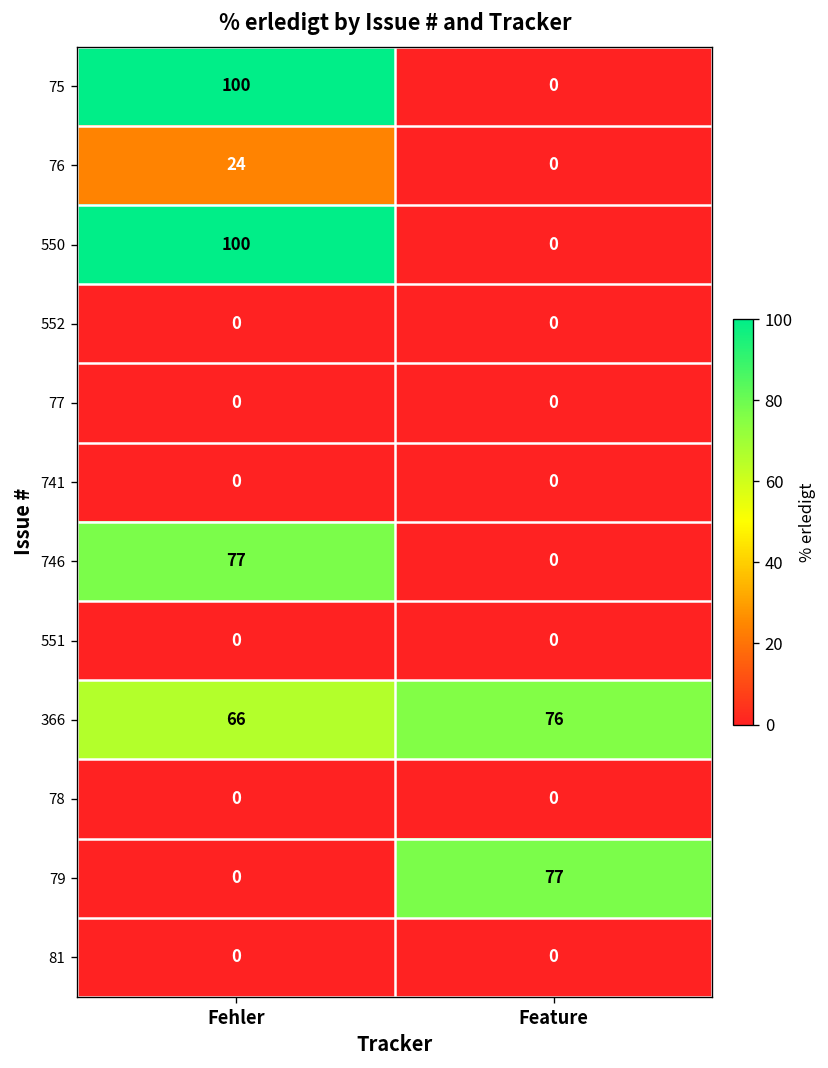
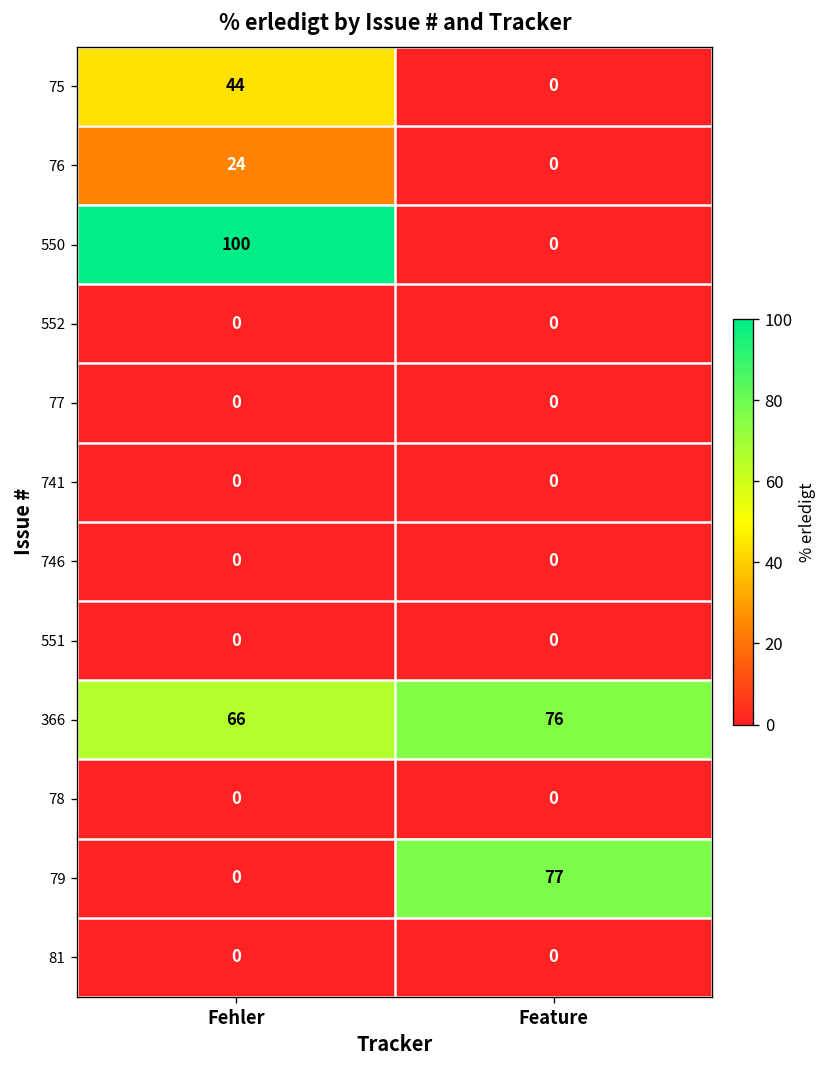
75, Fehler: 100 -> 44
746, Fehler: 77 -> 0
